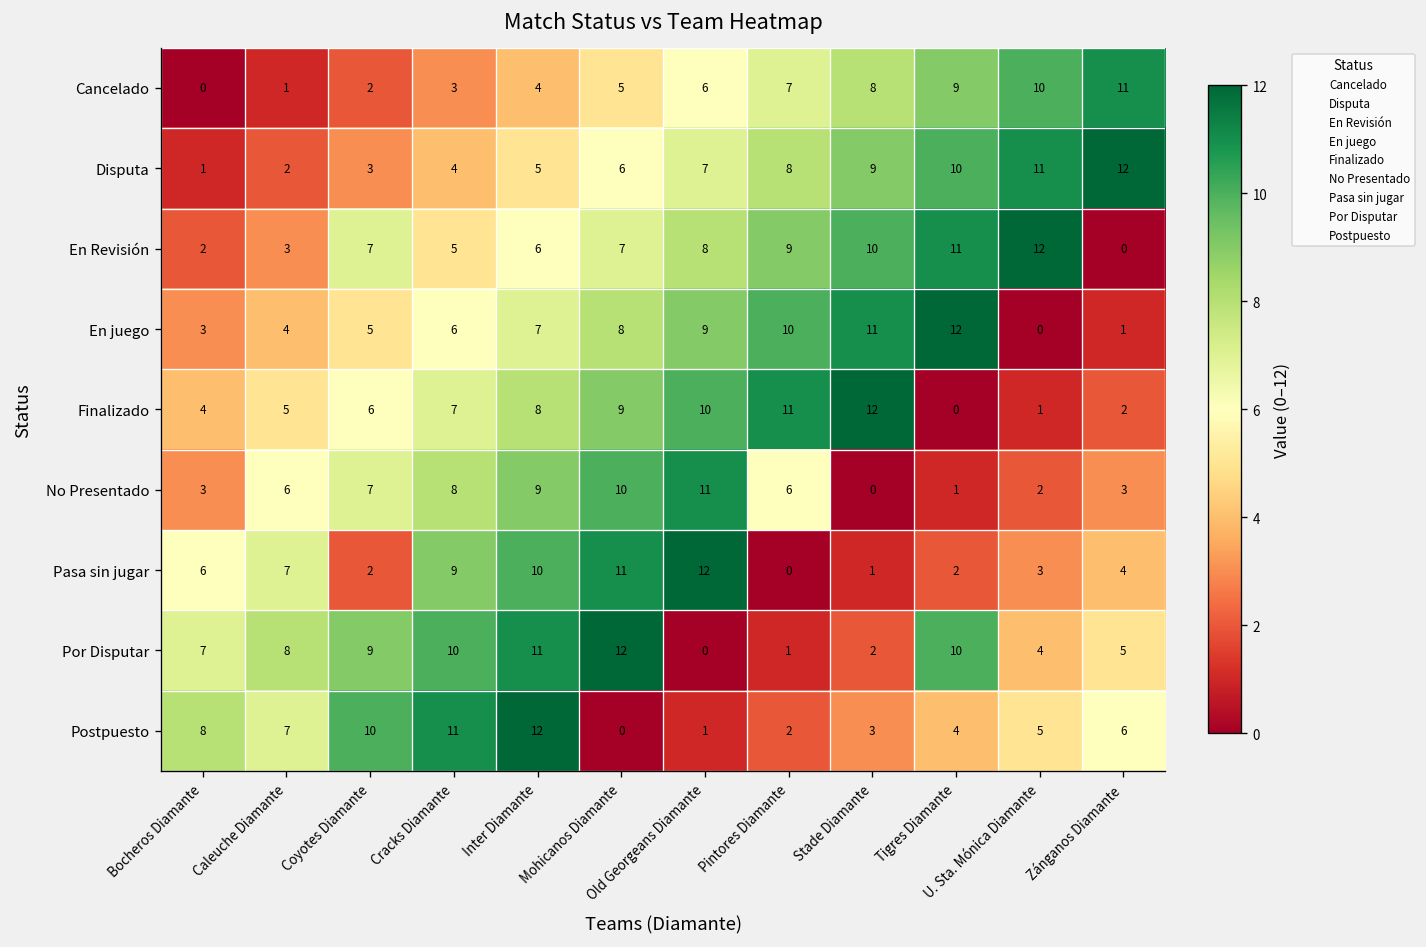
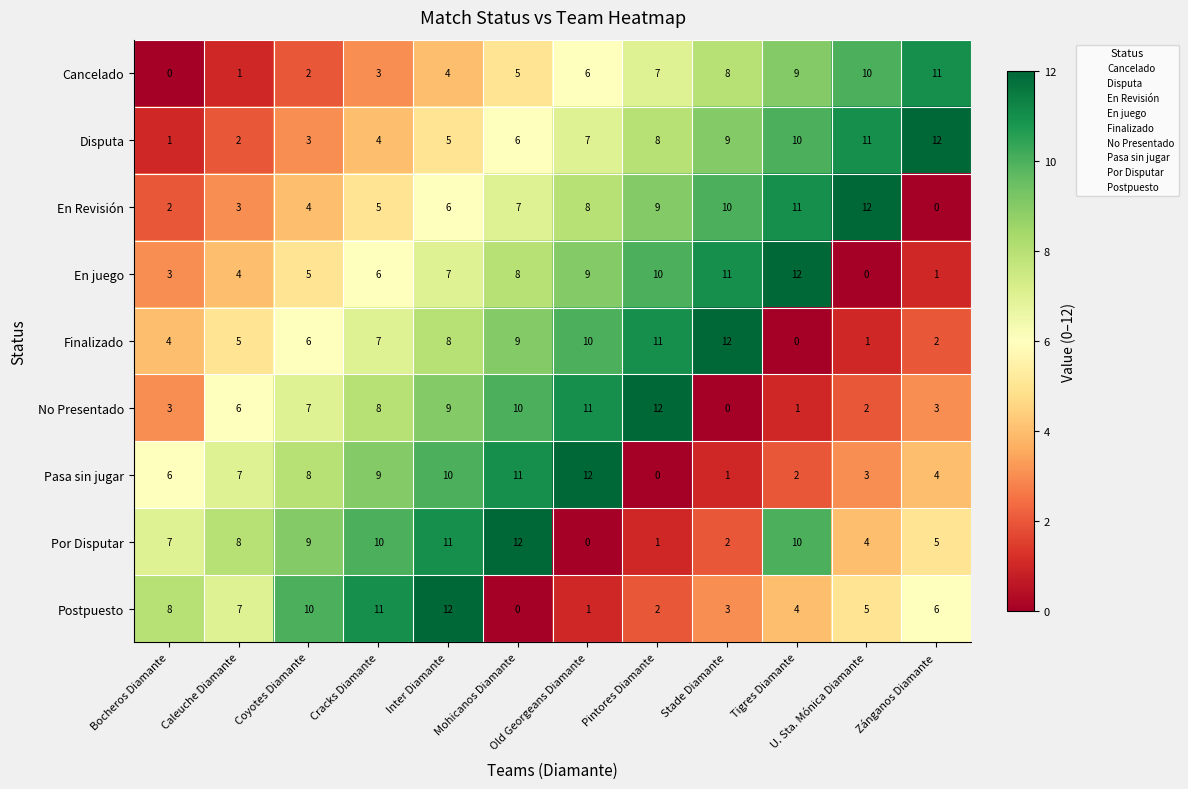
En Revisión, Coyotes Diamante: 7 -> 4
No Presentado, Pintores Diamante: 6 -> 12
Pasa sin jugar, Coyotes Diamante: 2 -> 8
